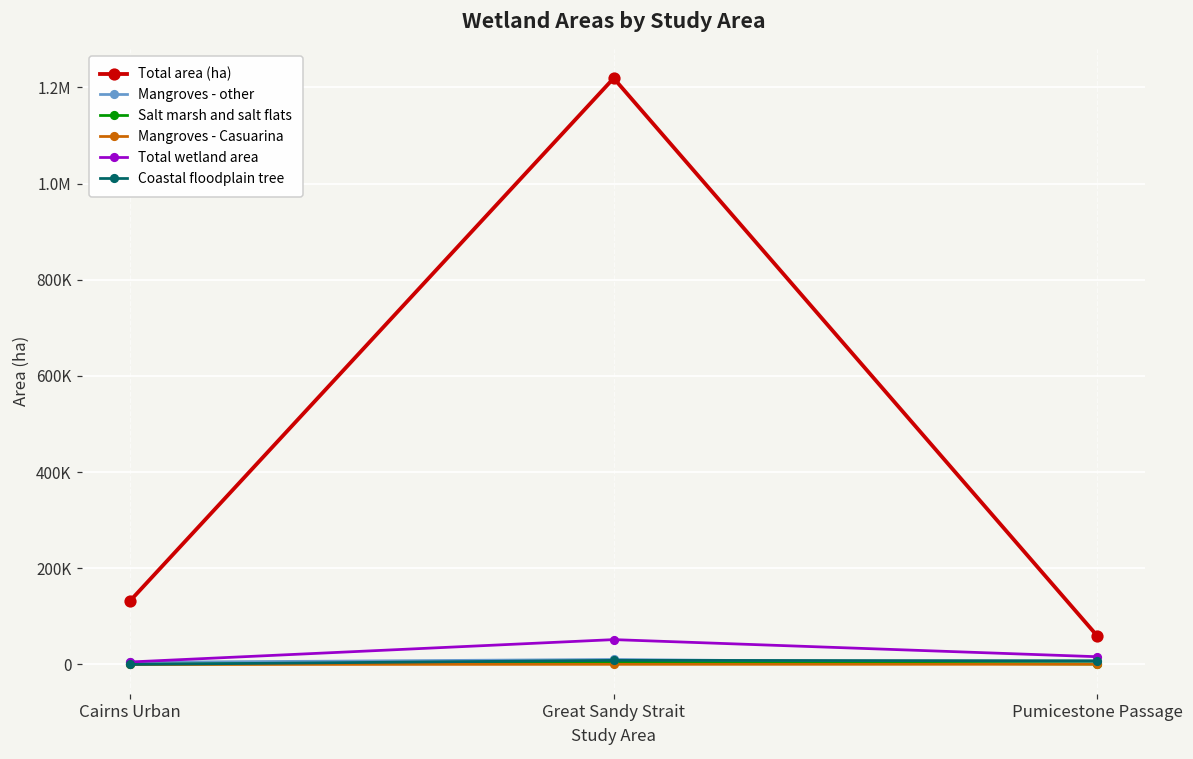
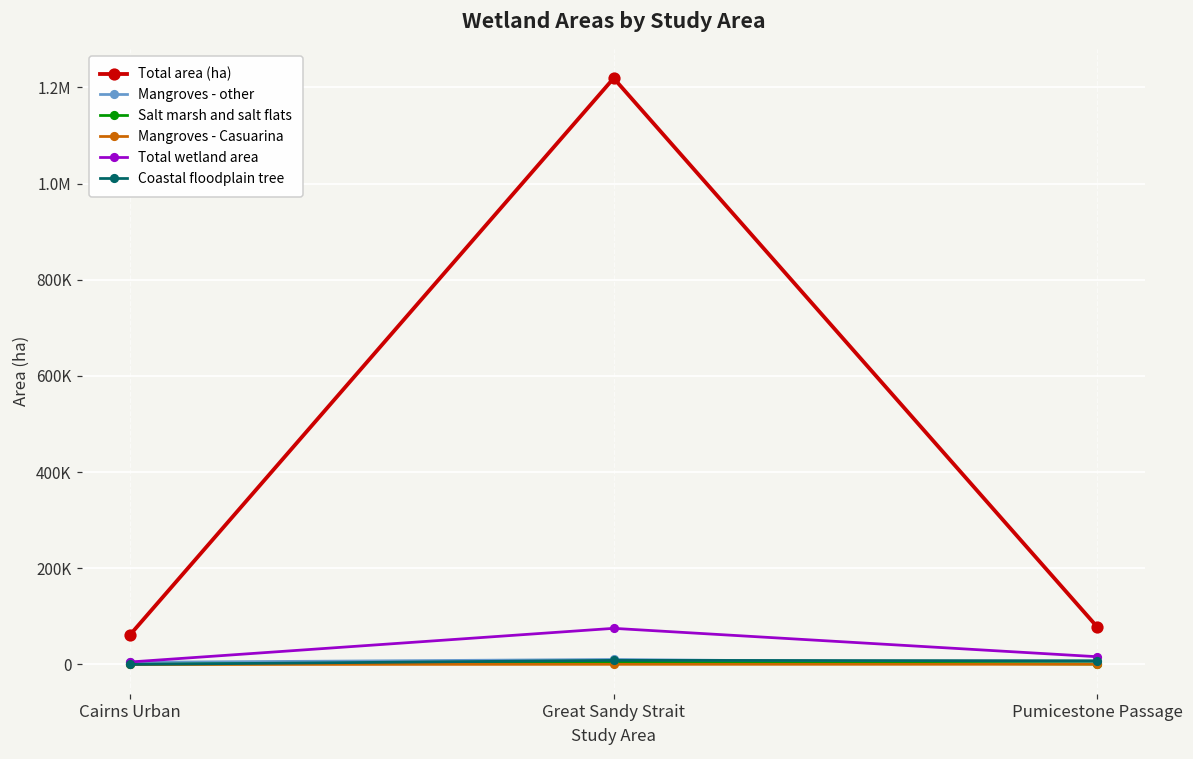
Total area (ha), Cairns Urban: 130000 -> 60000
Total wetland area, Great Sandy Strait: 50000 -> 80000
Total area (ha), Pumicestone Passage: 60000 -> 80000
